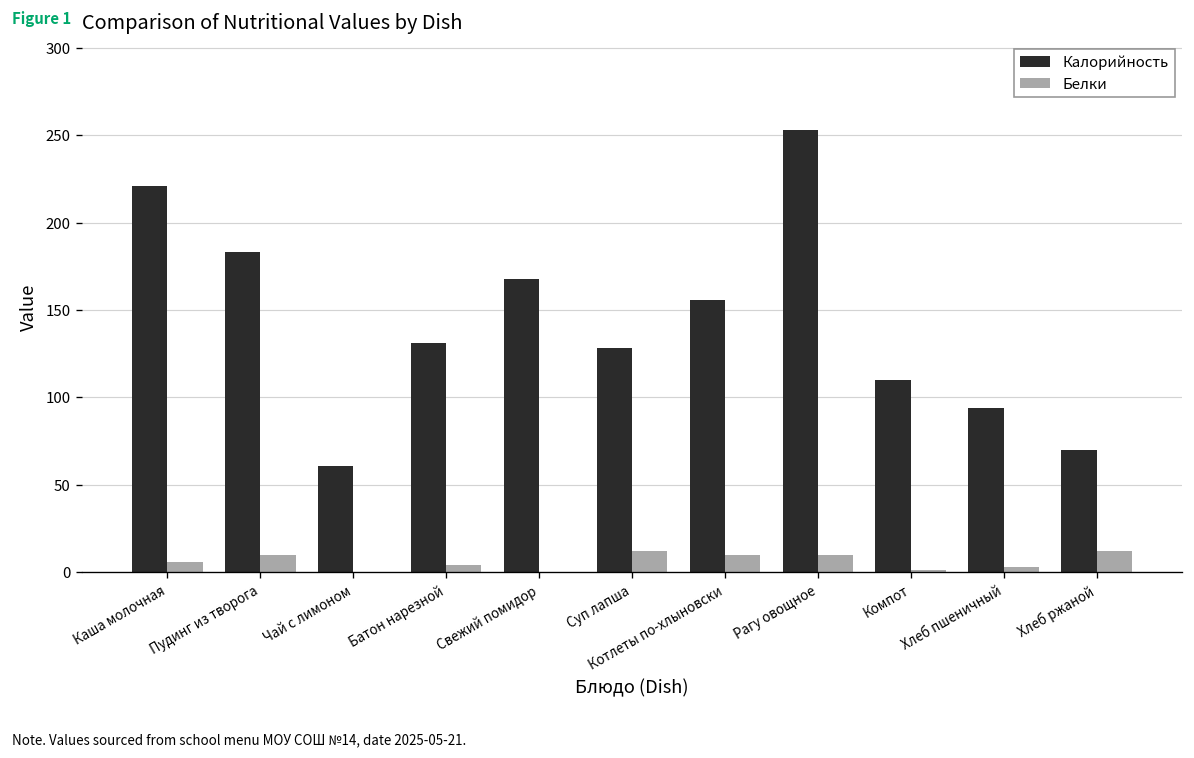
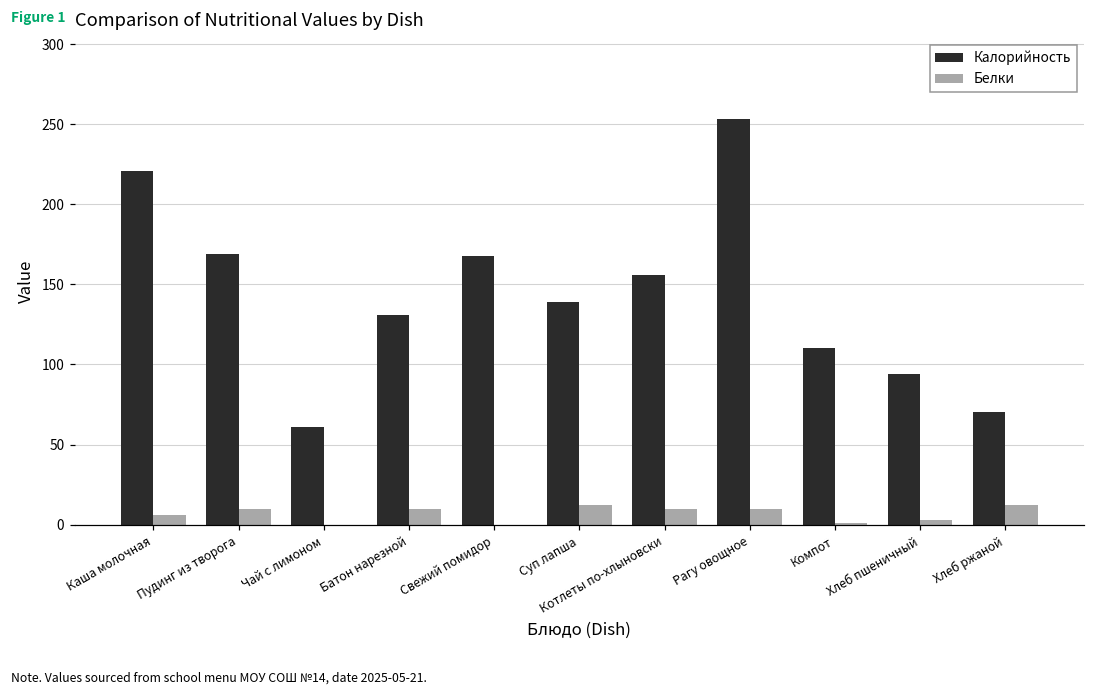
Калорийность, Пудинг из творога: 183 -> 169
Белки, Батон нарезной: 4 -> 10
Калорийность, Суп лапша: 128 -> 139
